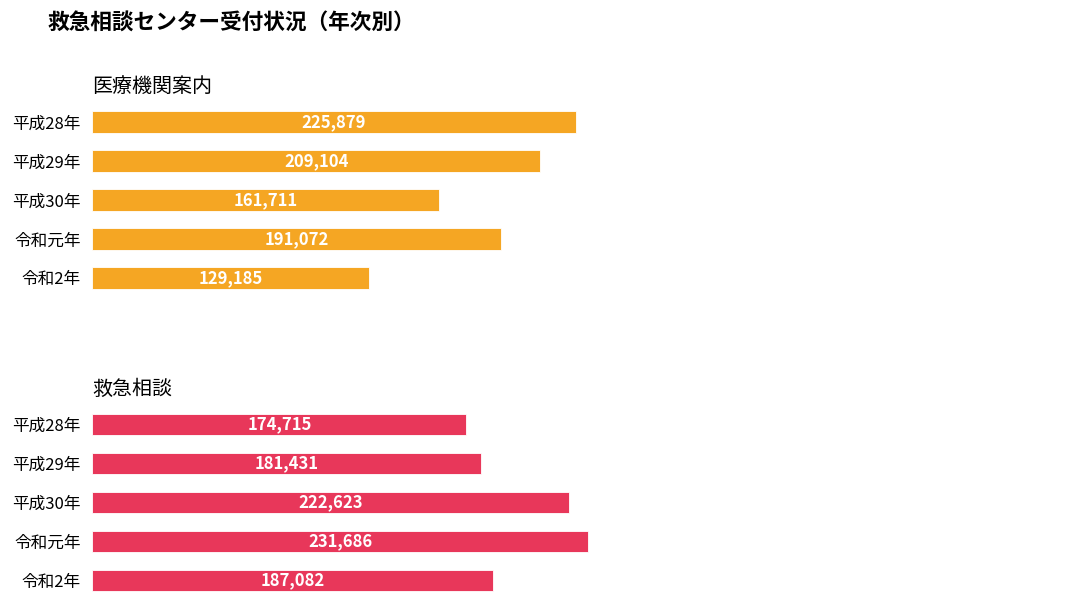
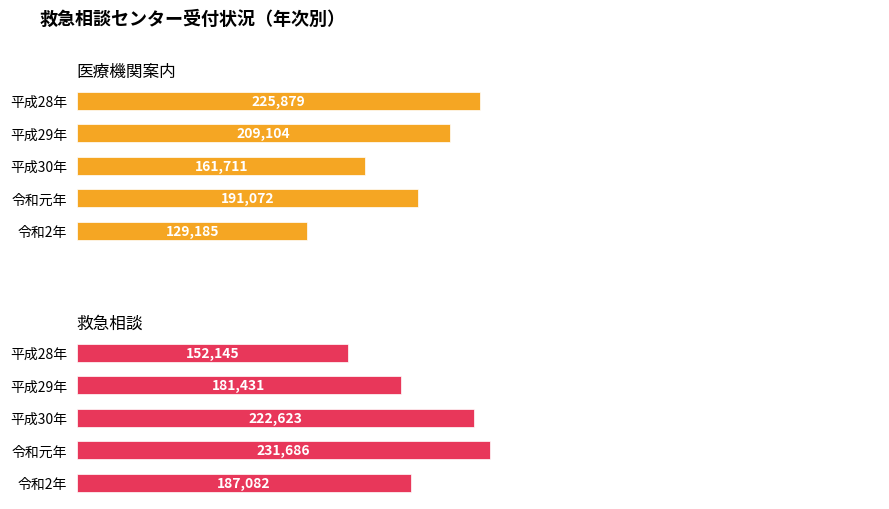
救急相談, 平成28年: 174,715 -> 152,145
